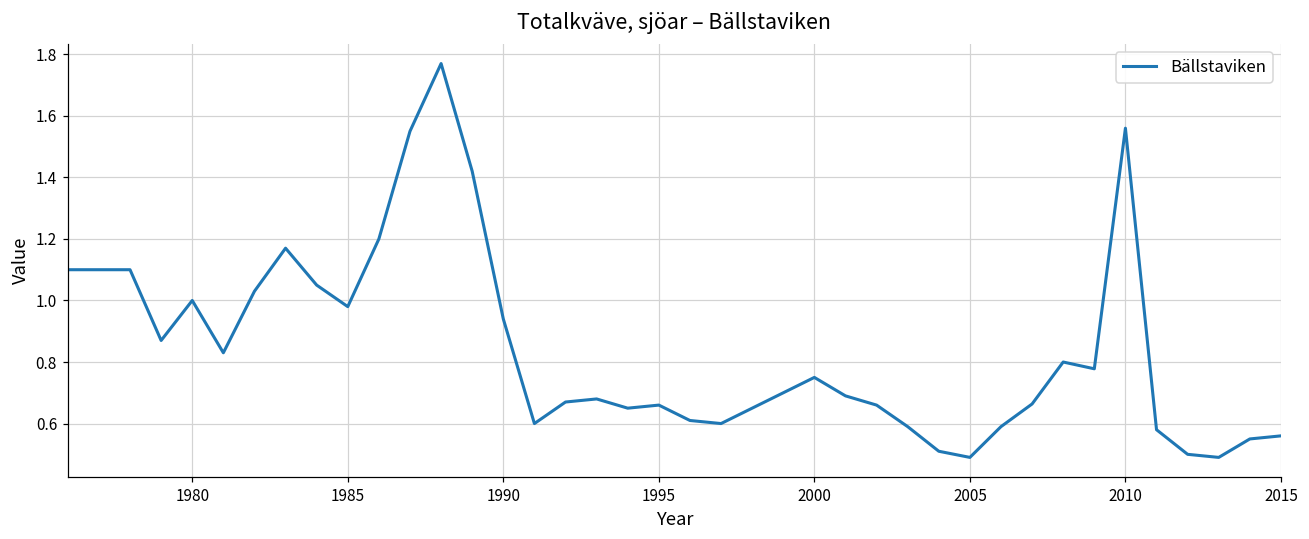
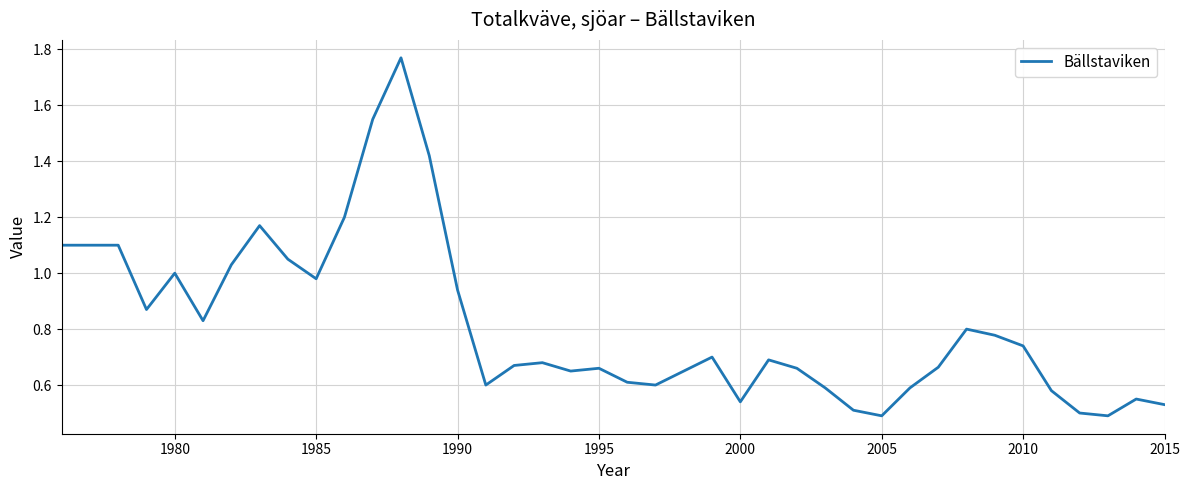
2000: 0.75 -> 0.54
2010: 1.56 -> 0.74
2015: 0.56 -> 0.53
